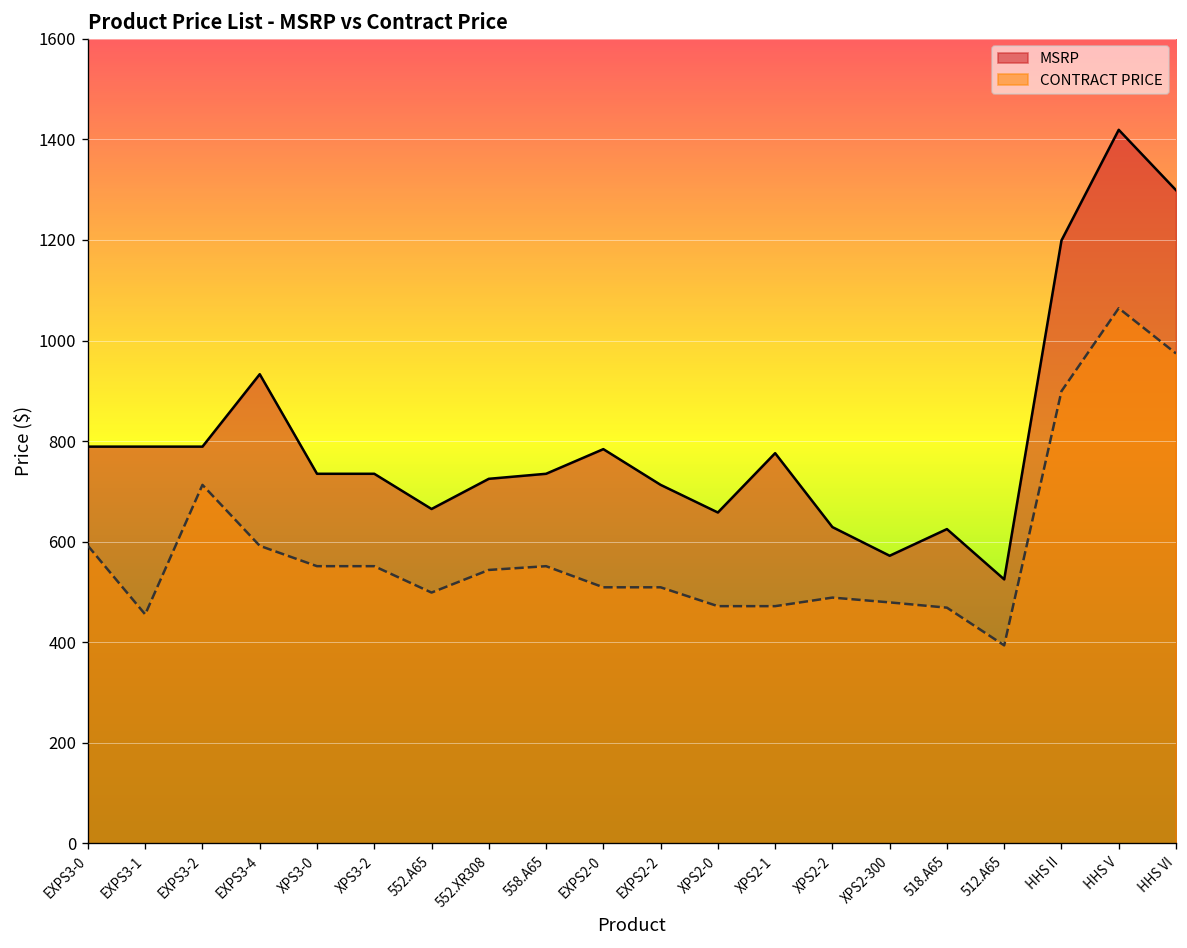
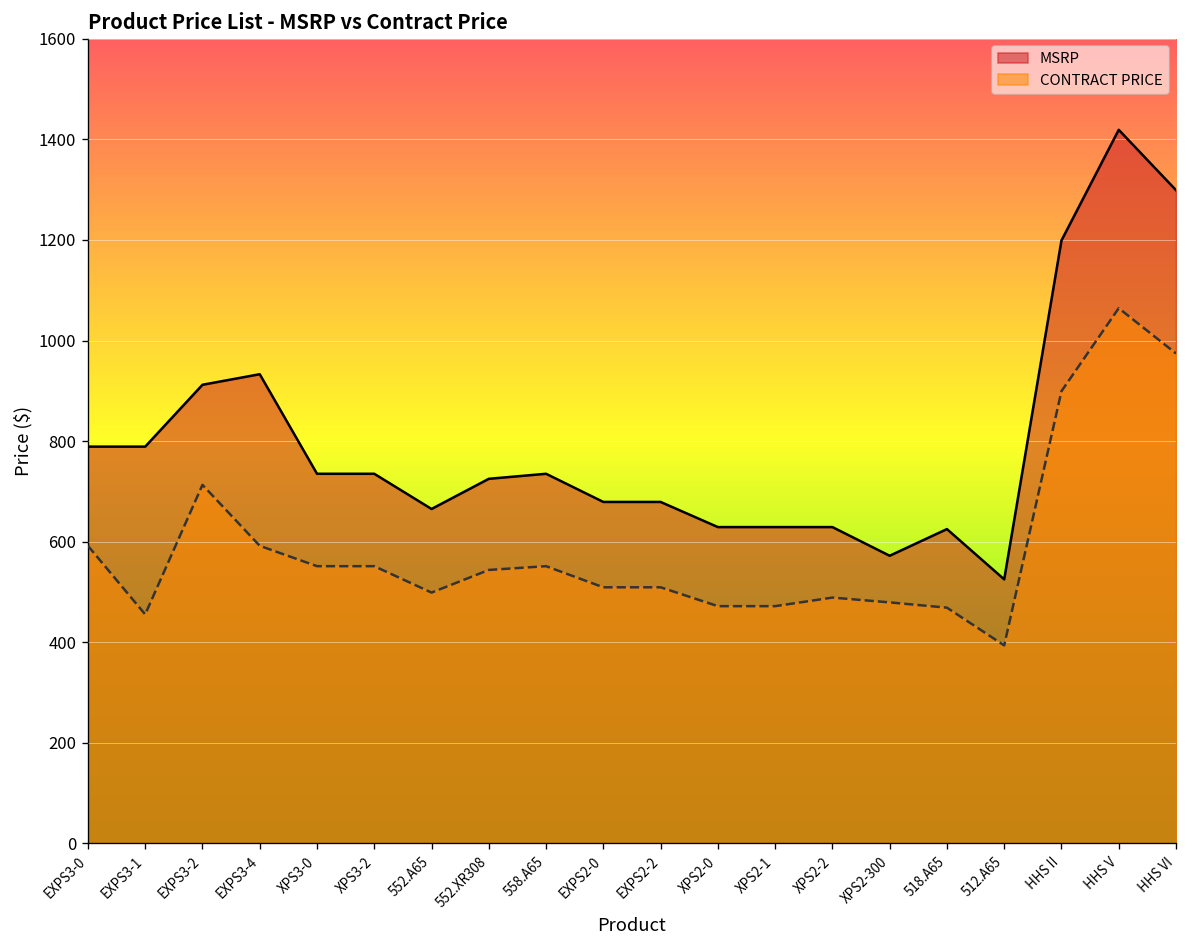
MSRP, EXPS3-2: 790 -> 910
MSRP, EXPS2-0: 780 -> 680
MSRP, EXPS2-2: 710 -> 680
MSRP, XPS2-0: 660 -> 630
MSRP, XPS2-1: 780 -> 630
